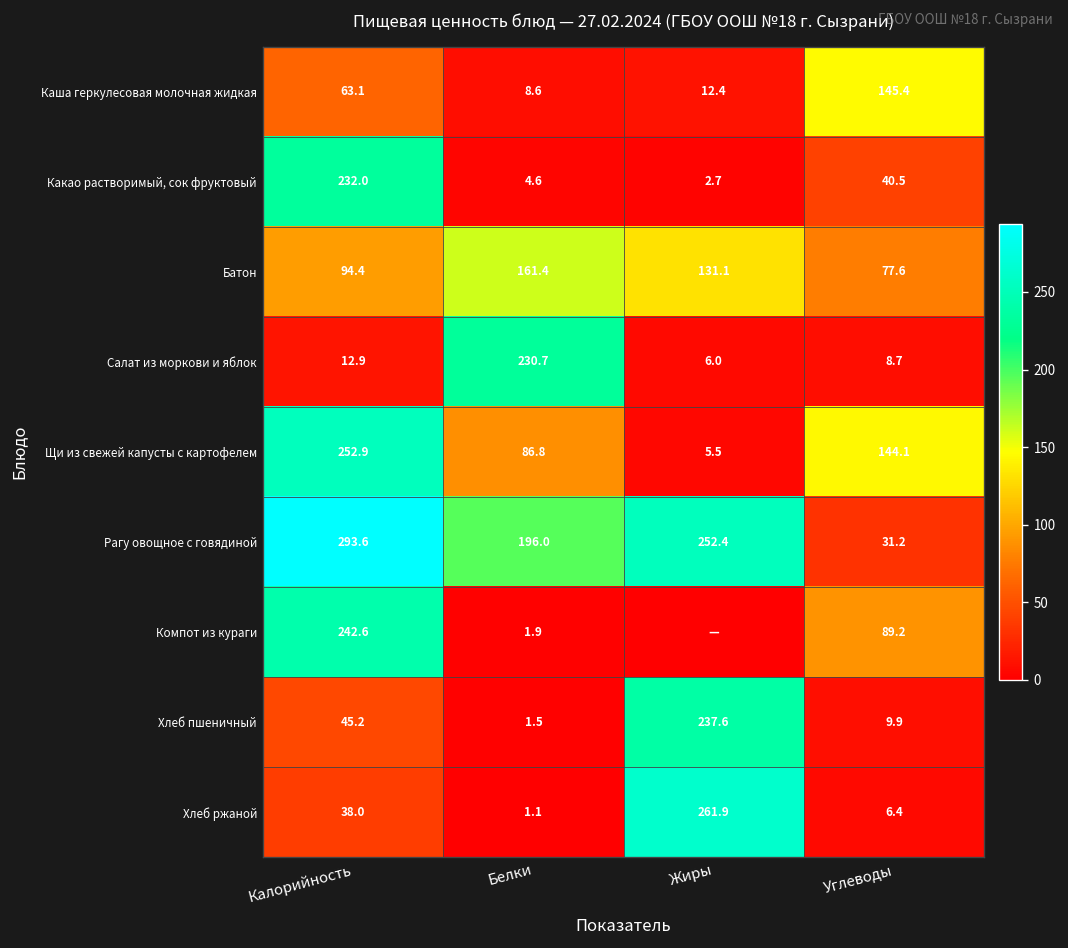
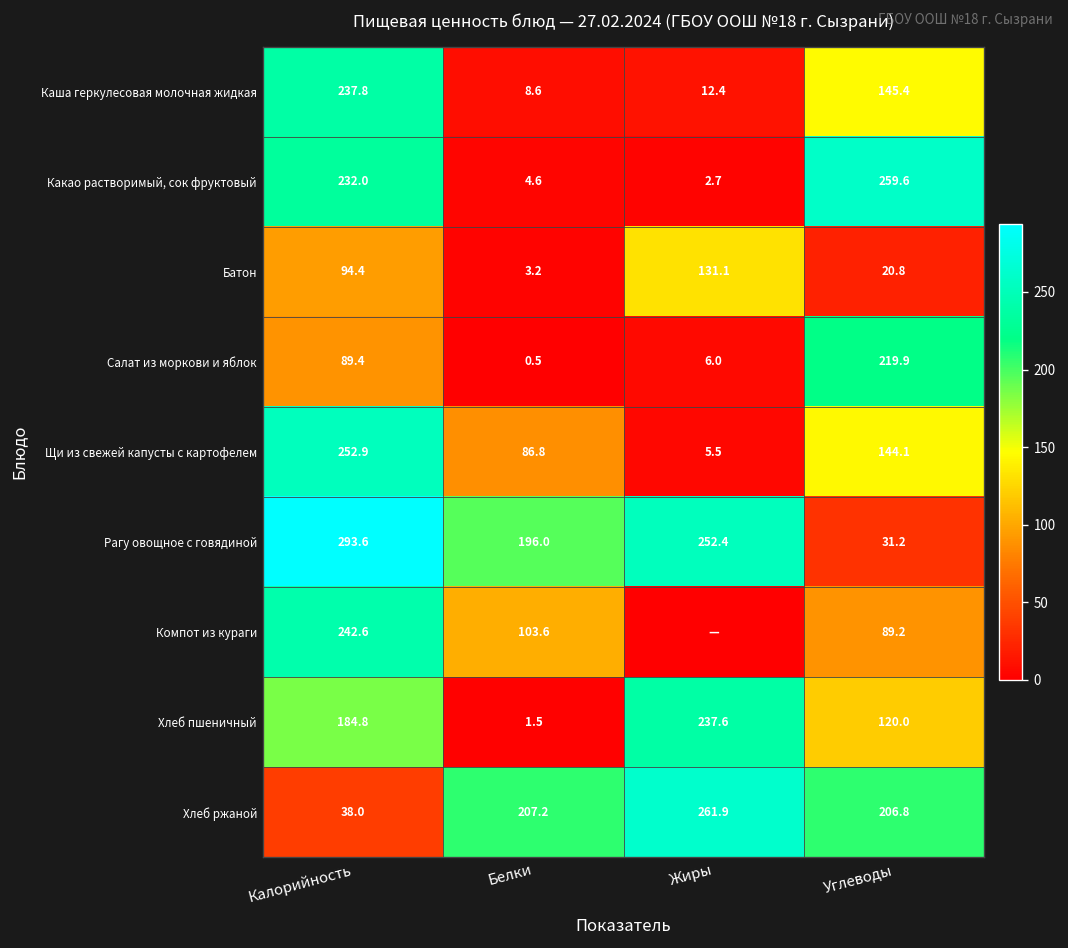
Каша геркулесовая молочная жидкая, Калорийность: 63.1 -> 237.8
Какао растворимый, сок фруктовый, Углеводы: 40.5 -> 259.6
Батон, Белки: 161.4 -> 3.2
Батон, Углеводы: 77.6 -> 20.8
Салат из моркови и яблок, Калорийность: 12.9 -> 89.4
Салат из моркови и яблок, Белки: 230.7 -> 0.5
Салат из моркови и яблок, Углеводы: 8.7 -> 219.9
Компот из кураги, Белки: 1.9 -> 103.6
Хлеб пшеничный, Калорийность: 45.2 -> 184.8
Хлеб пшеничный, Углеводы: 9.9 -> 120.0
Хлеб ржаной, Белки: 1.1 -> 207.2
Хлеб ржаной, Углеводы: 6.4 -> 206.8
